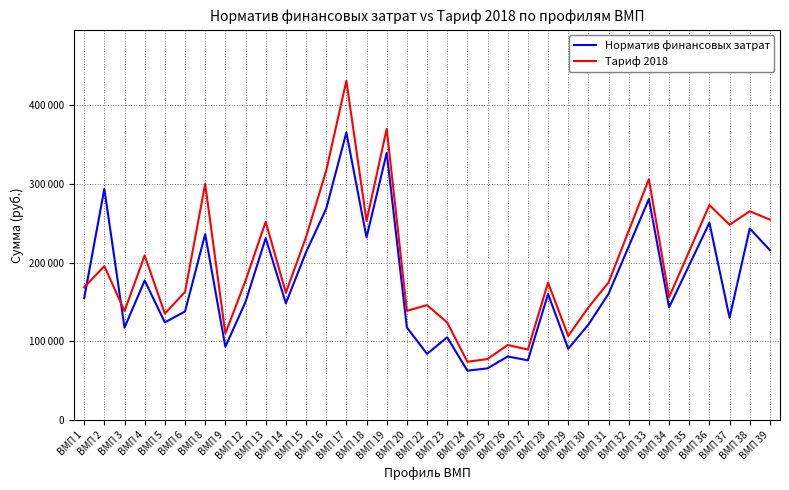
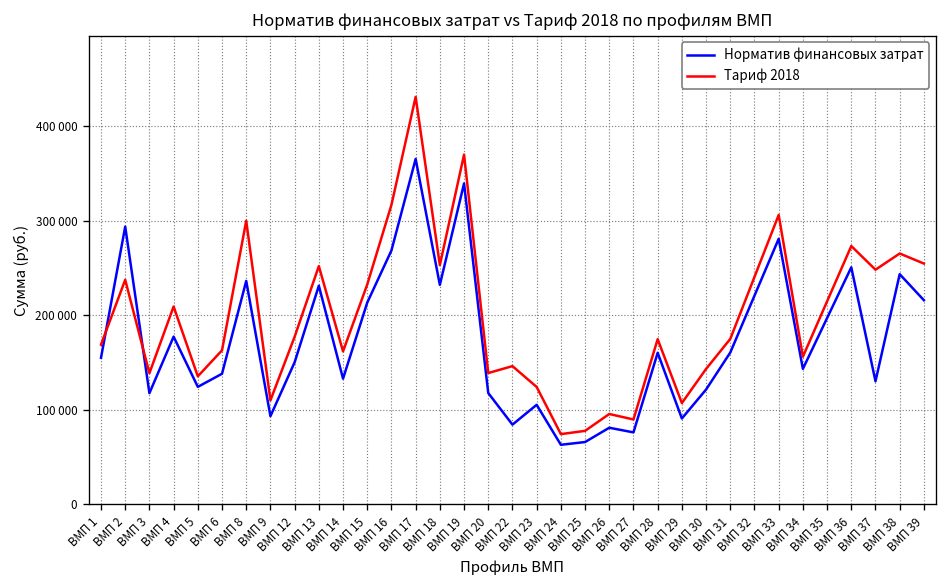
Тариф 2018, ВМП 2: 200000 -> 240000
Норматив финансовых затрат, ВМП 14: 150000 -> 130000
